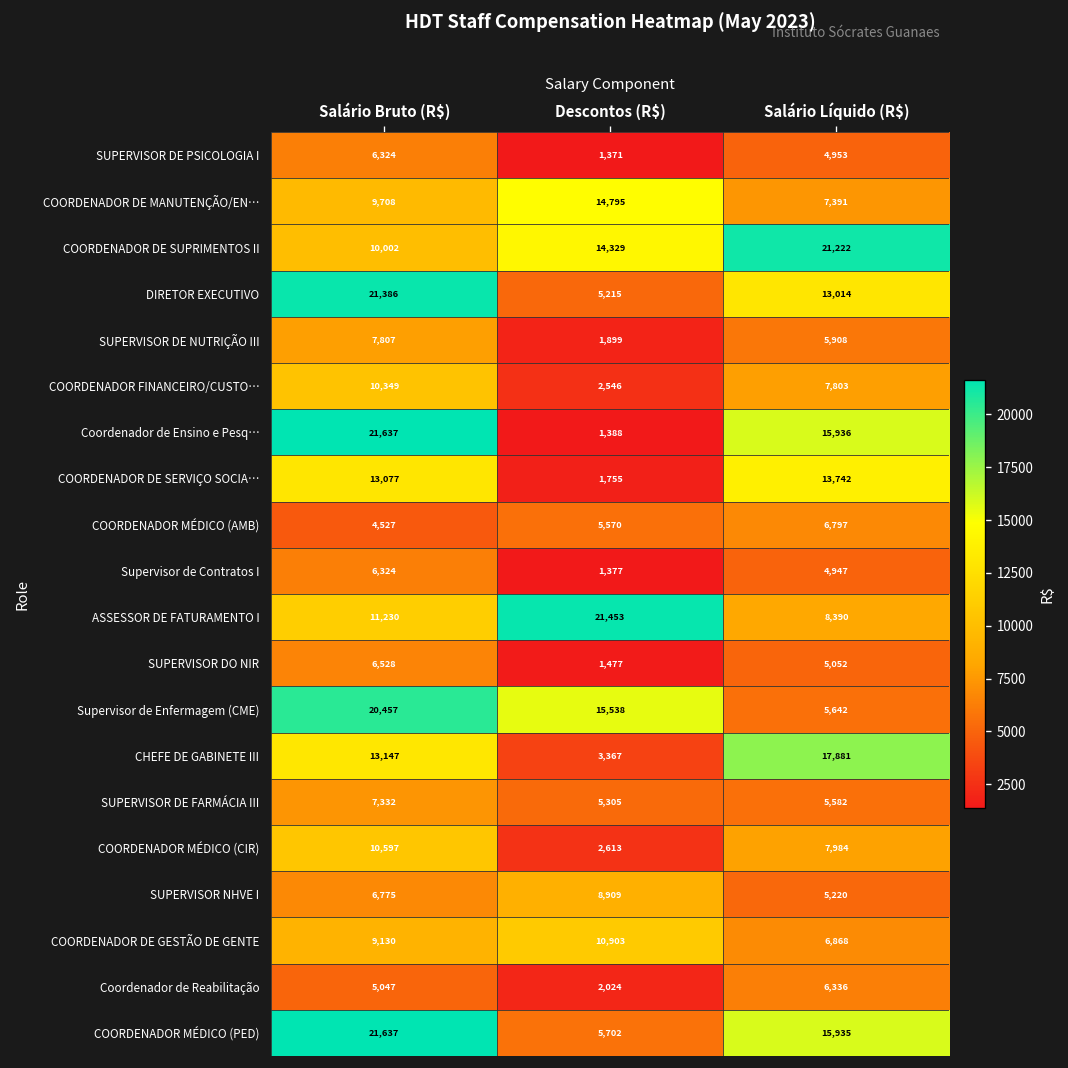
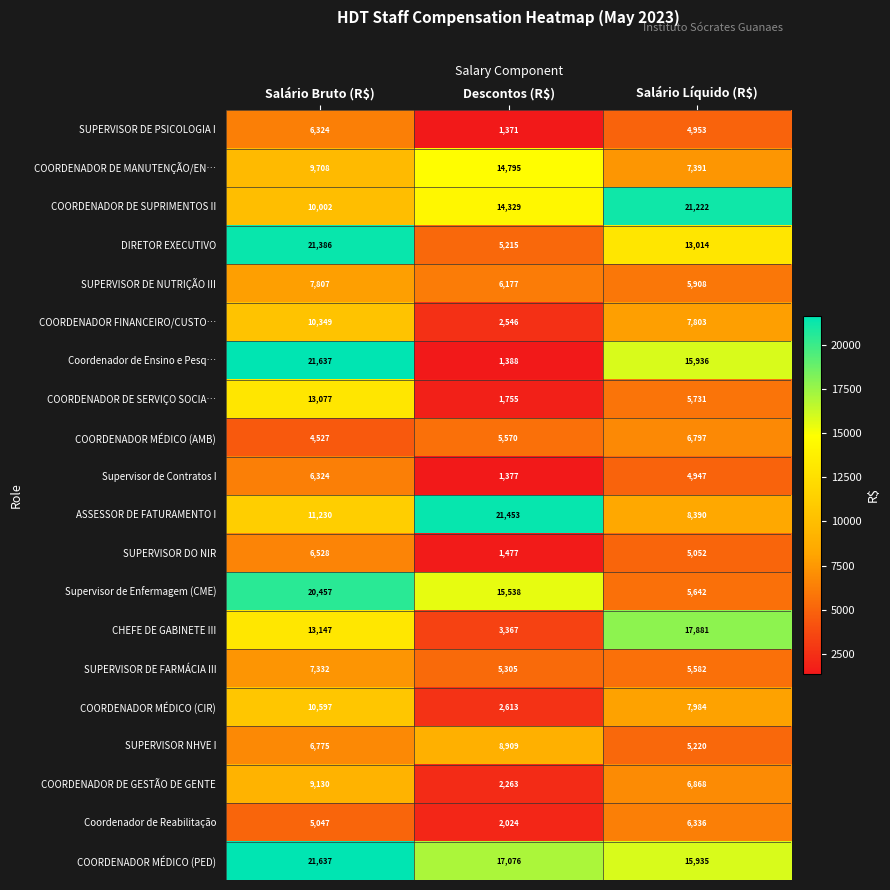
SUPERVISOR DE NUTRIÇÃO III, Descontos (R$): 1,899 -> 6,177
COORDENADOR DE SERVIÇO SOCIA…, Salário Líquido (R$): 13,742 -> 5,731
COORDENADOR DE GESTÃO DE GENTE, Descontos (R$): 10,903 -> 2,263
COORDENADOR MÉDICO (PED), Descontos (R$): 5,702 -> 17,076
